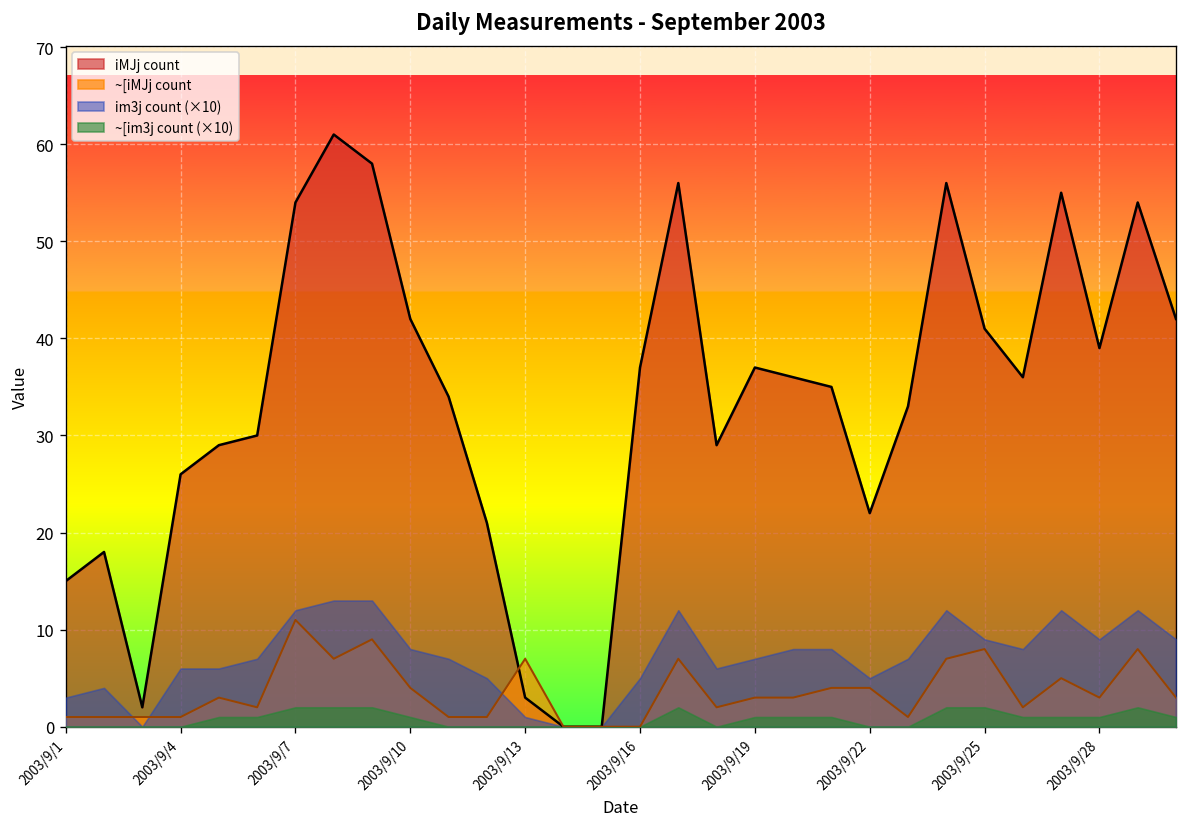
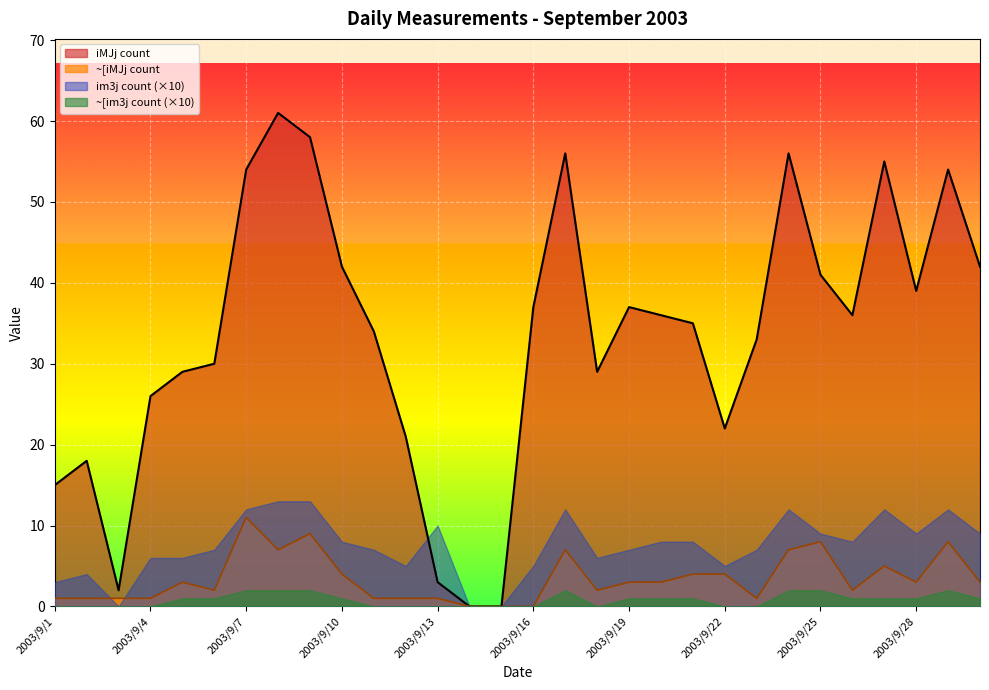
~[iMJj count, 2003/9/13: 7 -> 1
im3j count (×10), 2003/9/13: 1 -> 10
